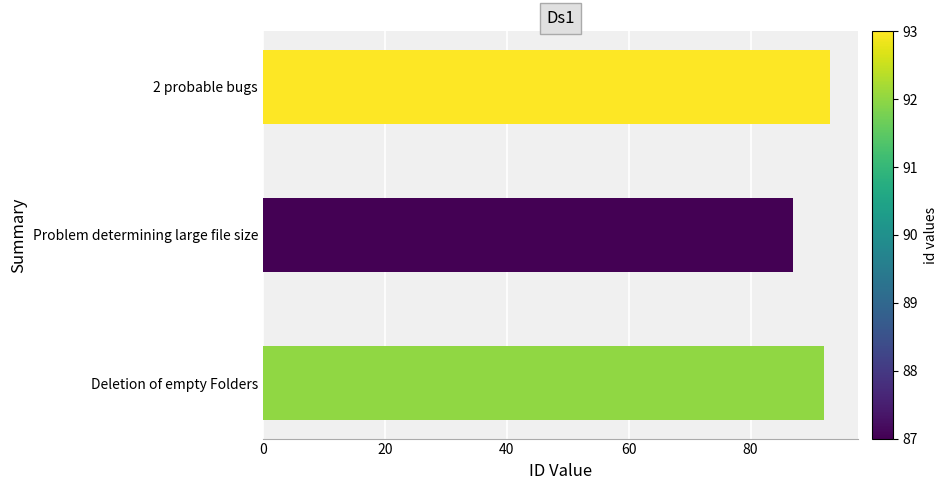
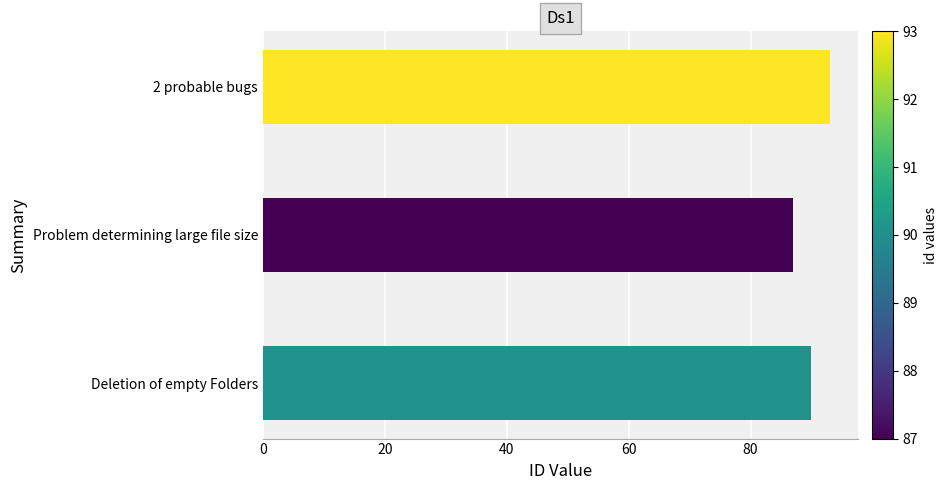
Deletion of empty Folders: 92 -> 90
